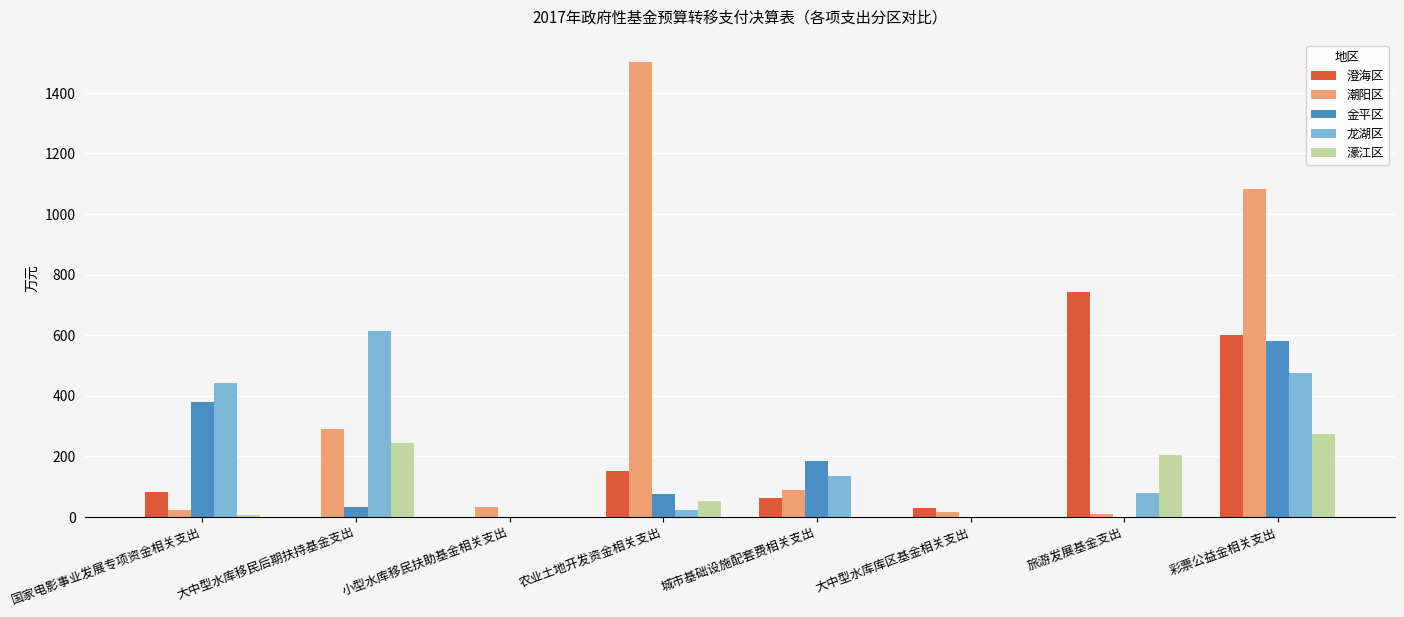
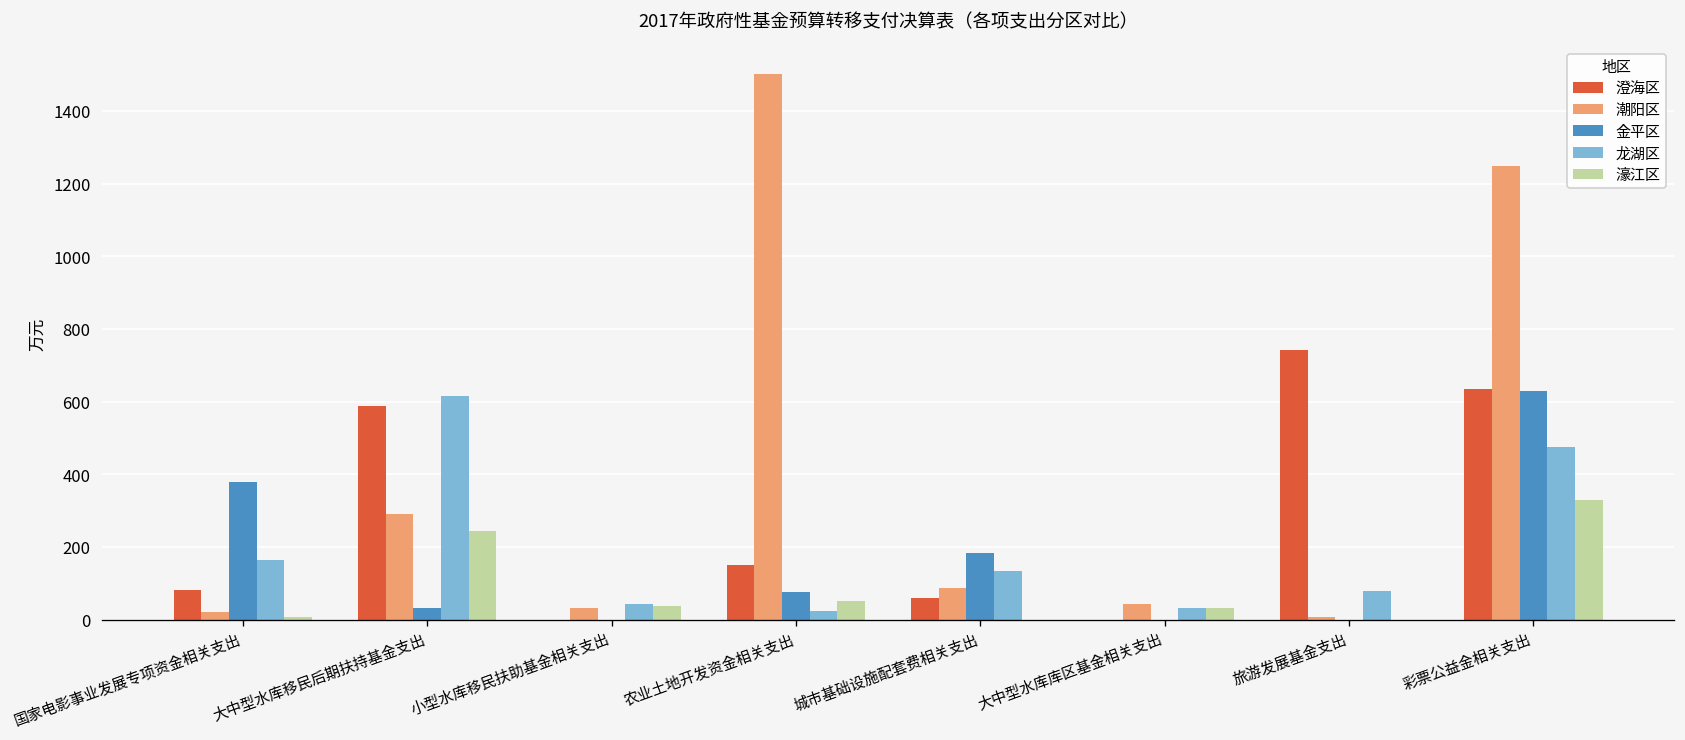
龙湖区, 国家电影事业发展专项资金相关支出: 440 -> 170
澄海区, 大中型水库移民后期扶持基金支出: 0 -> 590
龙湖区, 小型水库移民扶助基金相关支出: 0 -> 40
濠江区, 小型水库移民扶助基金相关支出: 0 -> 40
澄海区, 大中型水库库区基金相关支出: 30 -> 0
潮阳区, 大中型水库库区基金相关支出: 10 -> 40
龙湖区, 大中型水库库区基金相关支出: 0 -> 30
濠江区, 大中型水库库区基金相关支出: 0 -> 30
濠江区, 旅游发展基金支出: 200 -> 0
澄海区, 彩票公益金相关支出: 600 -> 640
潮阳区, 彩票公益金相关支出: 1080 -> 1250
金平区, 彩票公益金相关支出: 580 -> 630
濠江区, 彩票公益金相关支出: 270 -> 330
